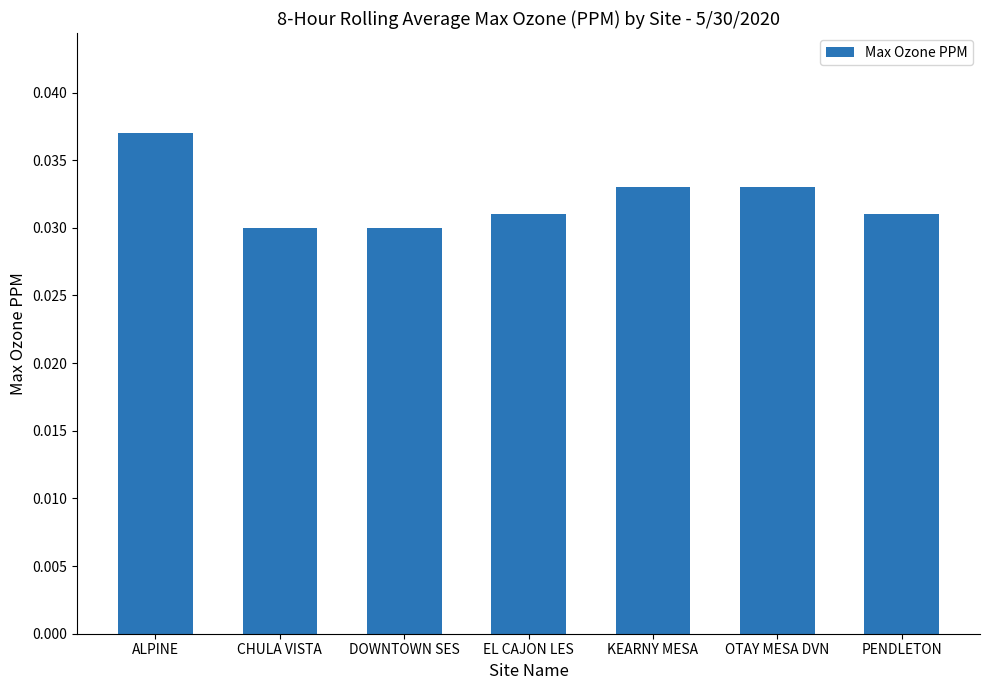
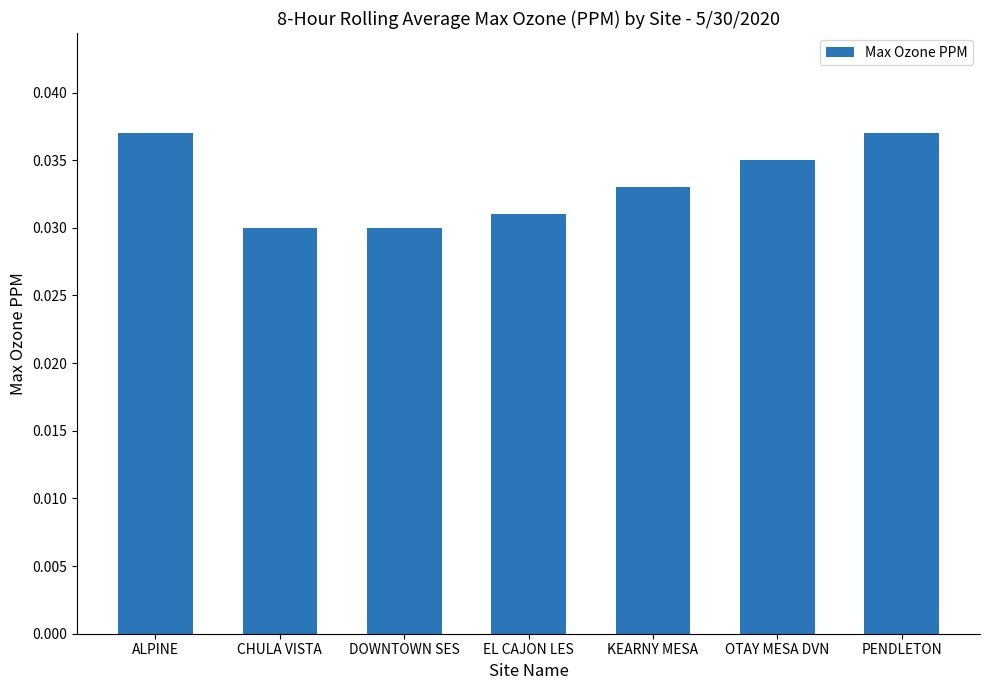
OTAY MESA DVN: 0.033 -> 0.035
PENDLETON: 0.031 -> 0.037
